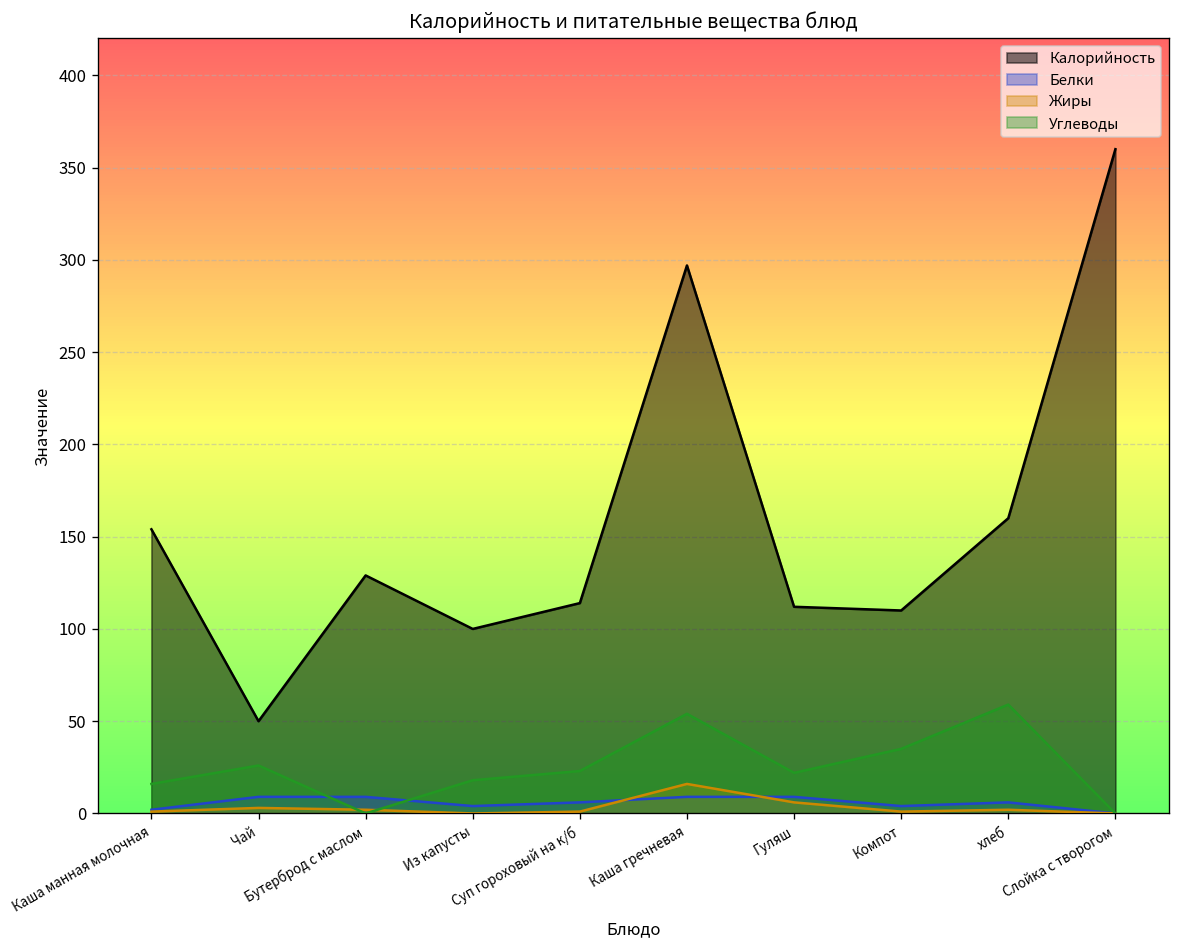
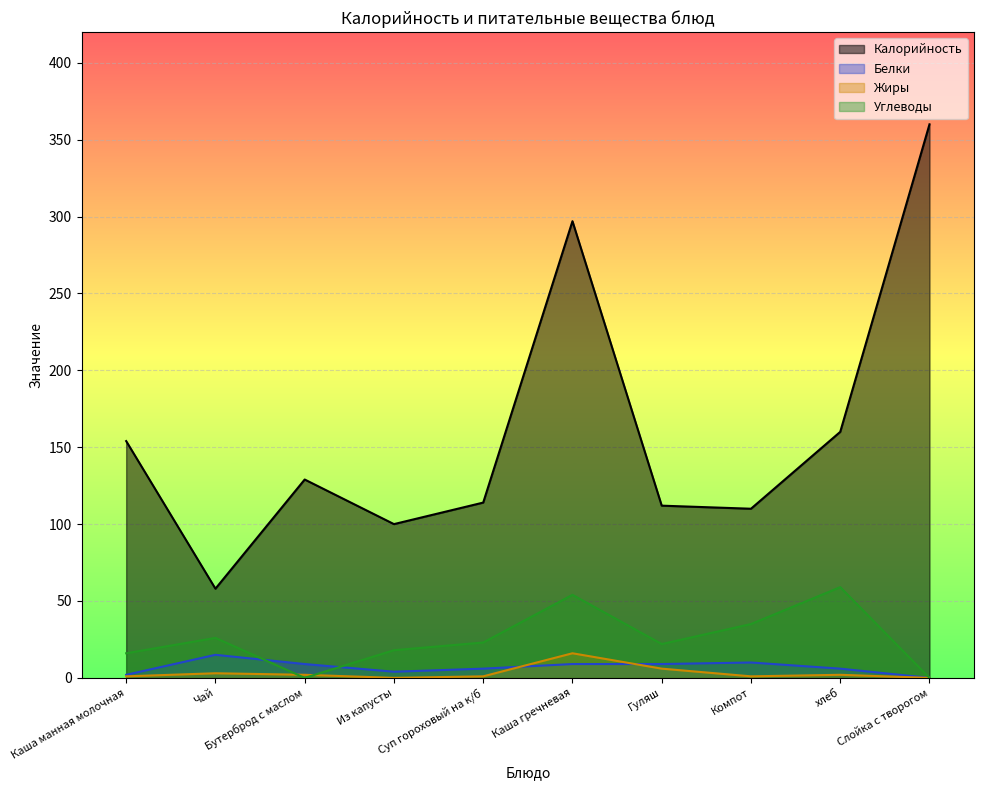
Калорийность, Чай: 50 -> 58
Белки, Чай: 9 -> 15
Белки, Компот: 4 -> 10
